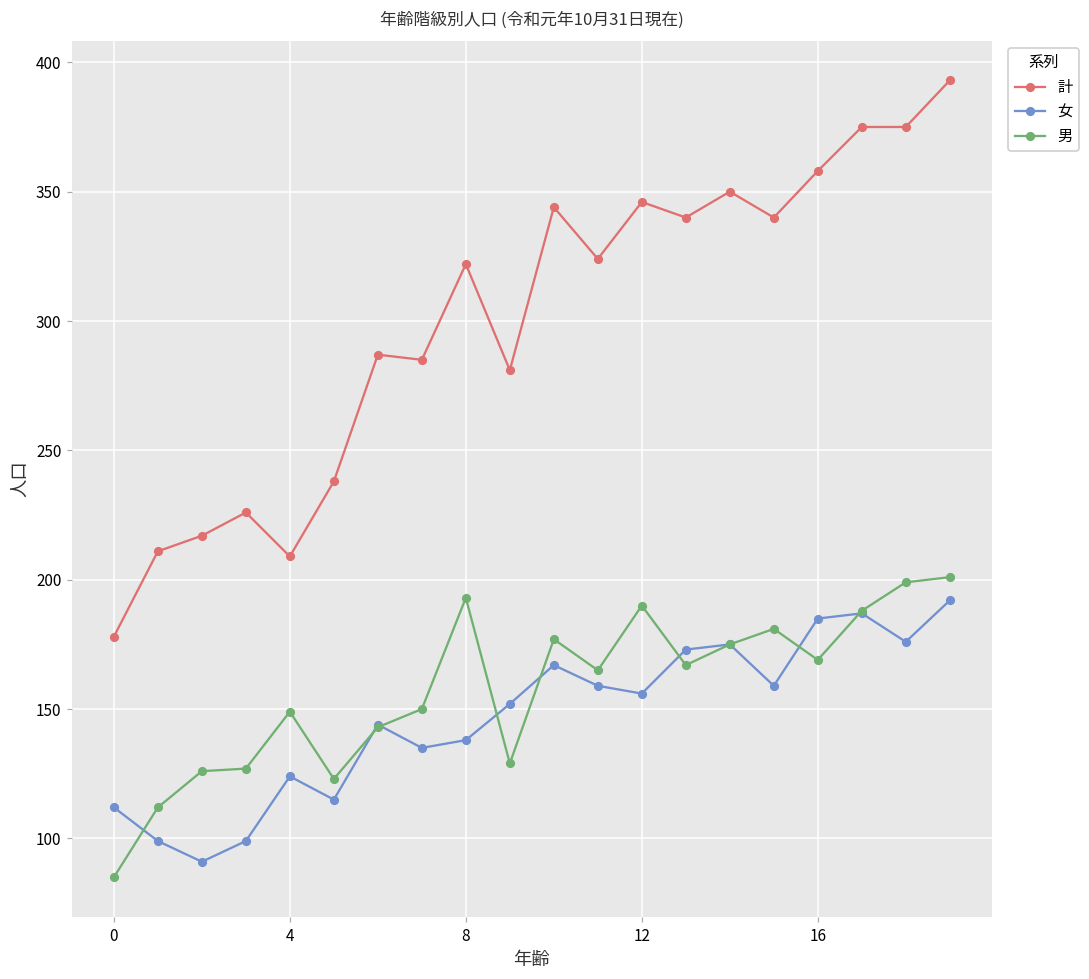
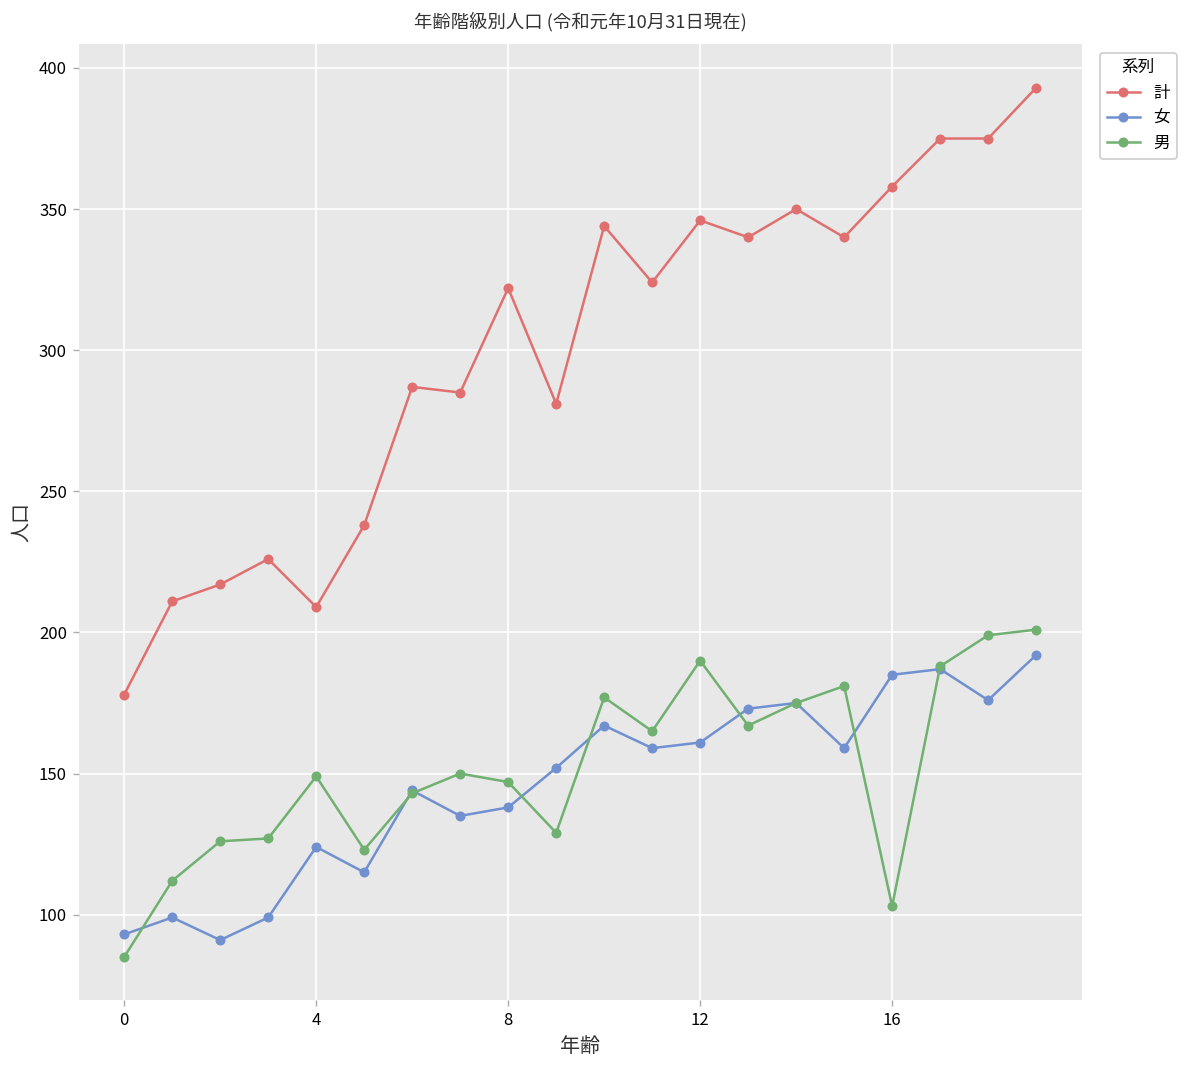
女, 0: 112 -> 93
男, 8: 193 -> 147
女, 12: 156 -> 161
男, 16: 169 -> 103
